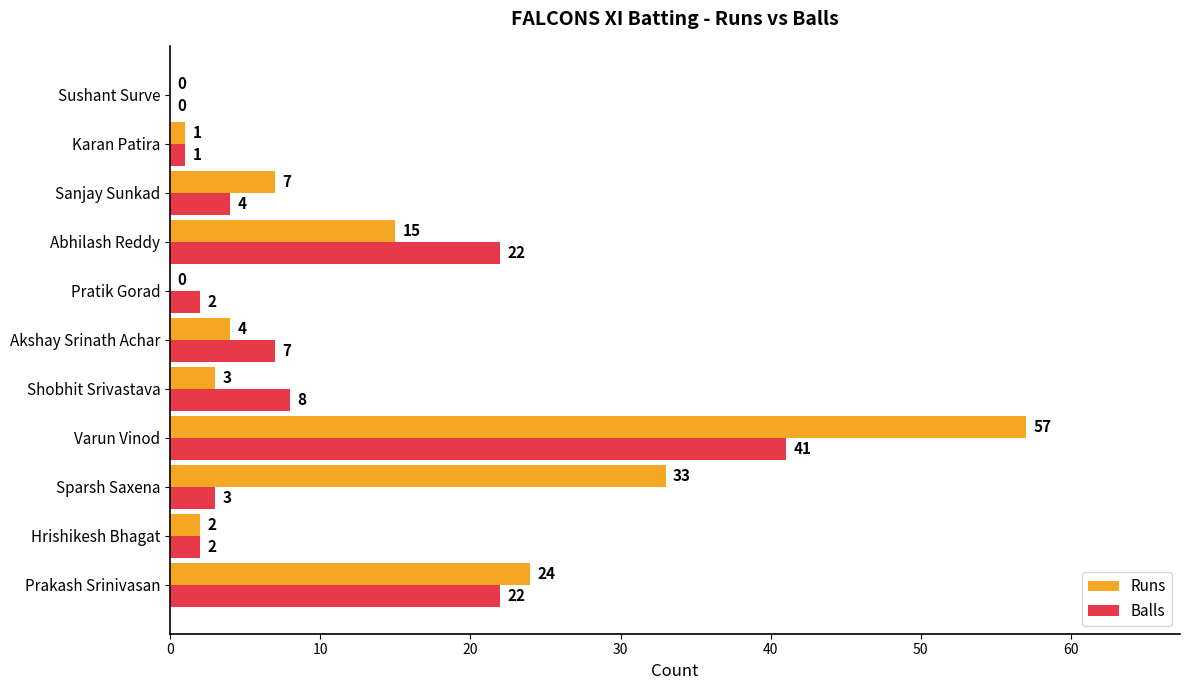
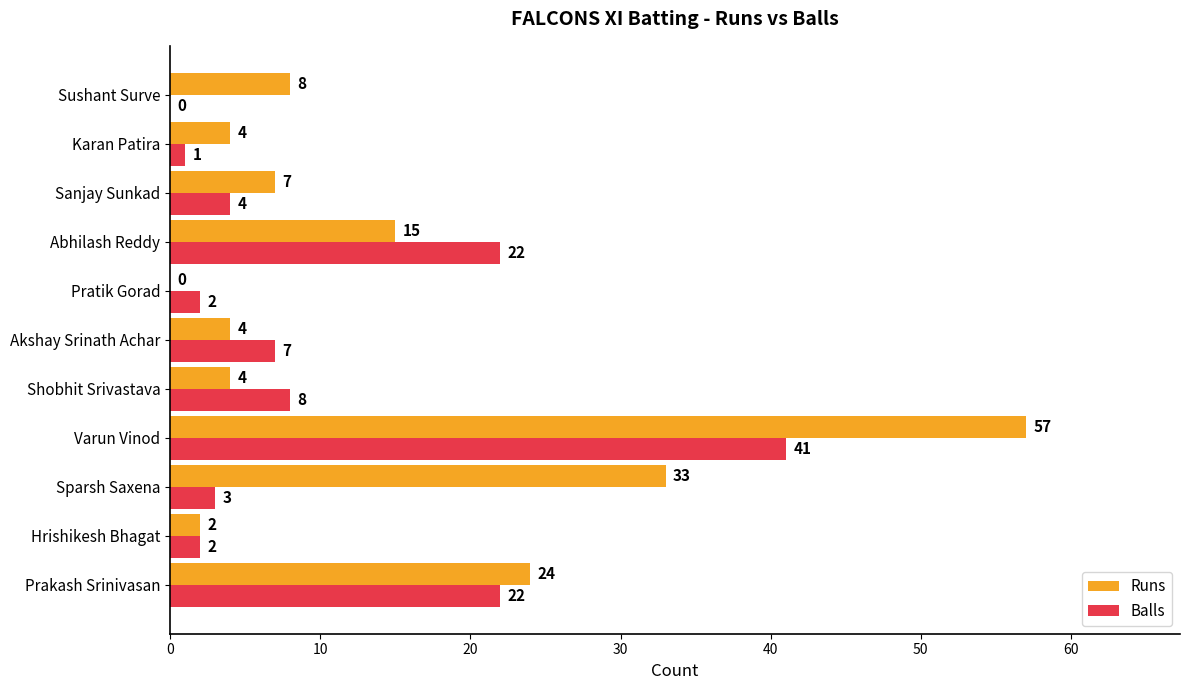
Runs, Sushant Surve: 0 -> 8
Runs, Karan Patira: 1 -> 4
Runs, Shobhit Srivastava: 3 -> 4
